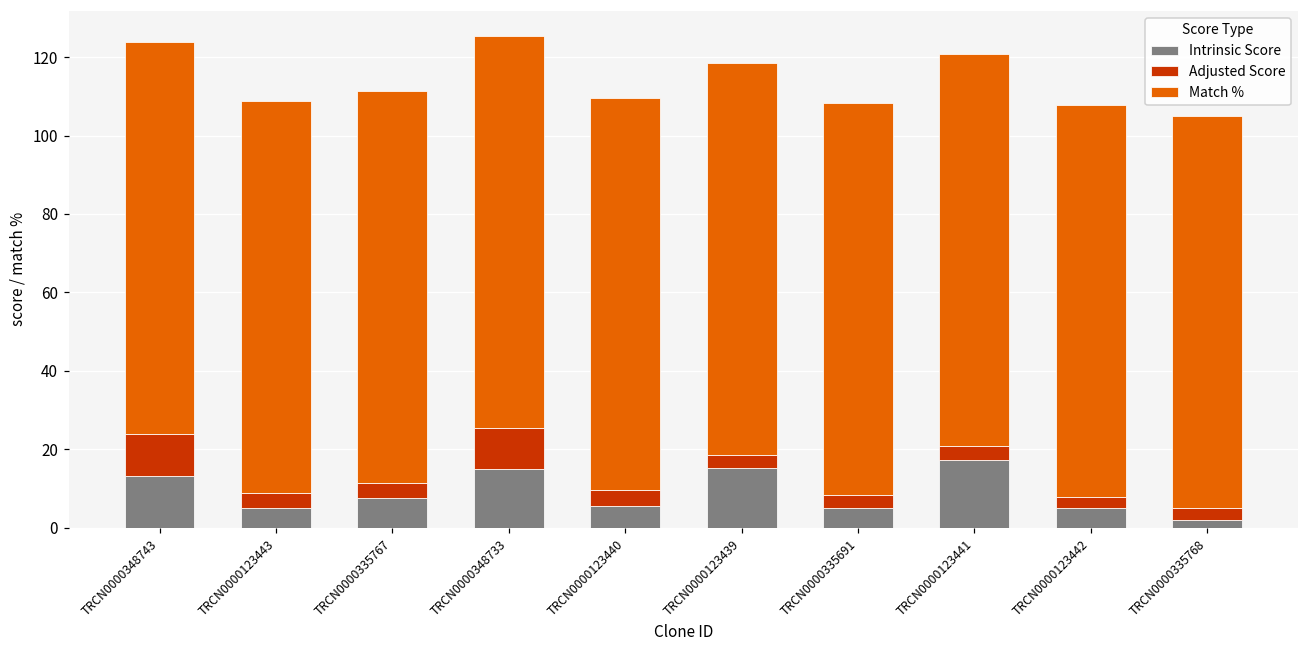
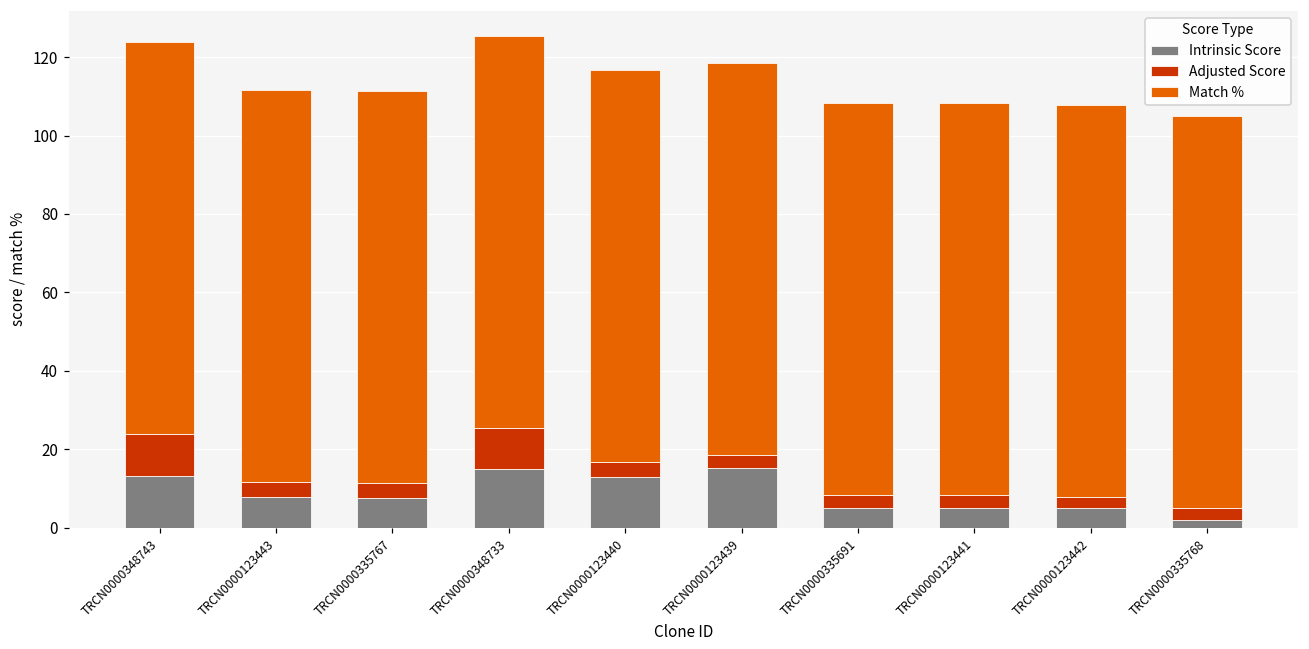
Intrinsic Score, TRCN0000123443: 5 -> 8
Intrinsic Score, TRCN0000123440: 6 -> 13
Intrinsic Score, TRCN0000123441: 17 -> 5
